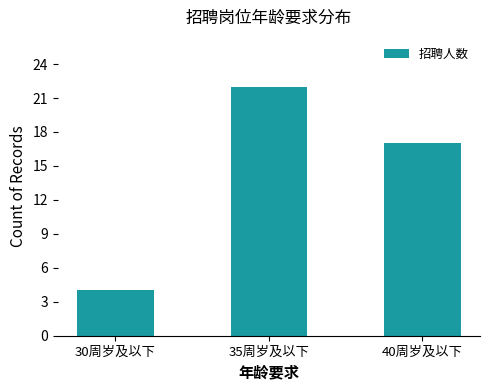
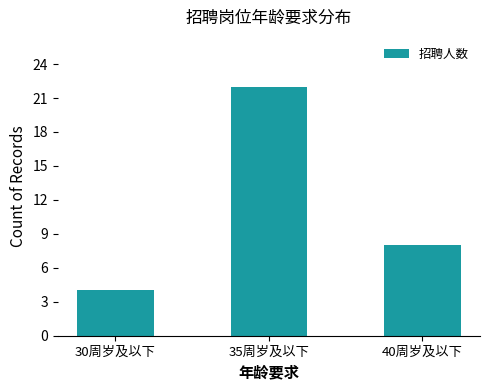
40周岁及以下: 17 -> 8
